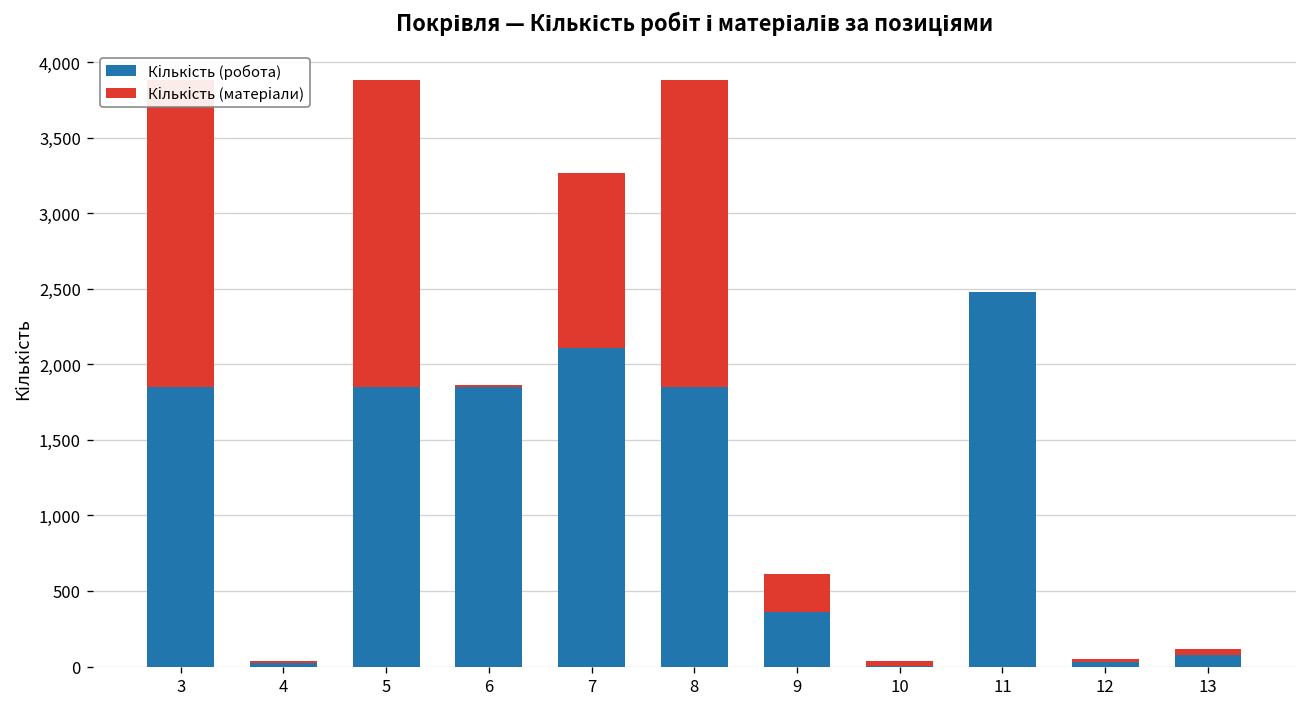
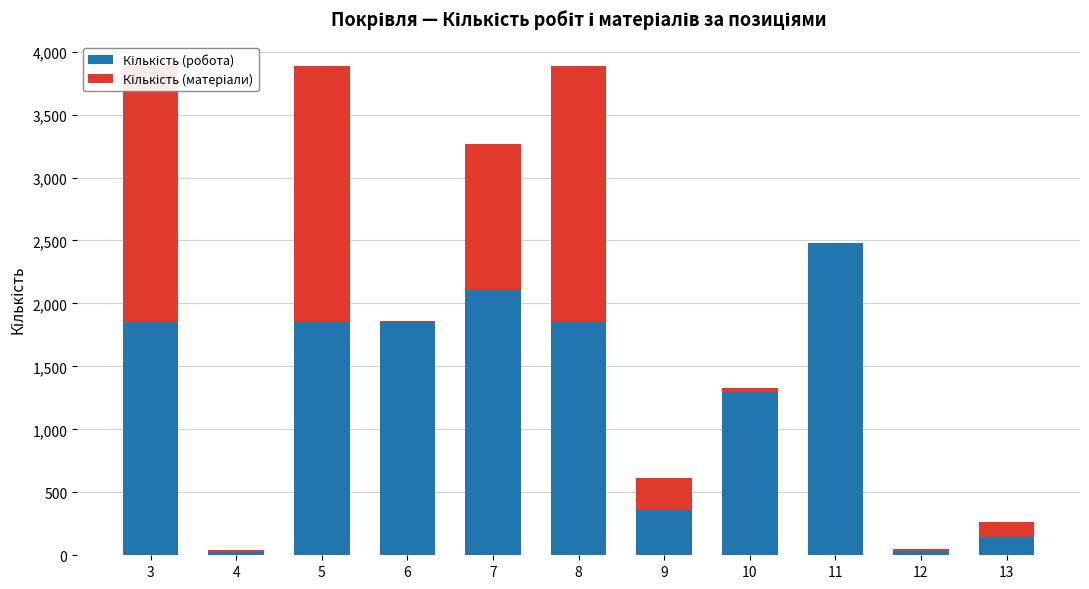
Кількість (робота), 10: 0 -> 1,290
Кількість (робота), 13: 80 -> 140
Кількість (матеріали), 13: 40 -> 120
